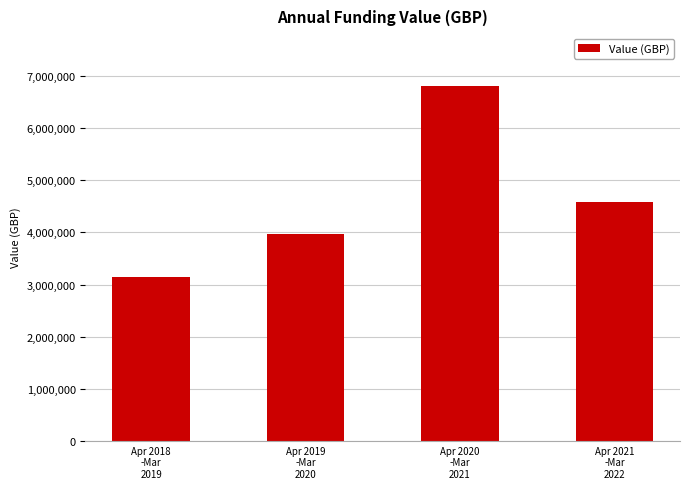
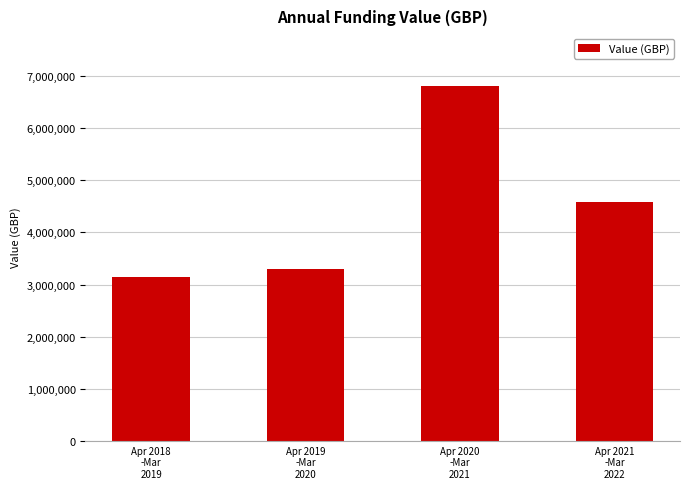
Apr 2019 -Mar 2020: 4,000,000 -> 3,300,000
